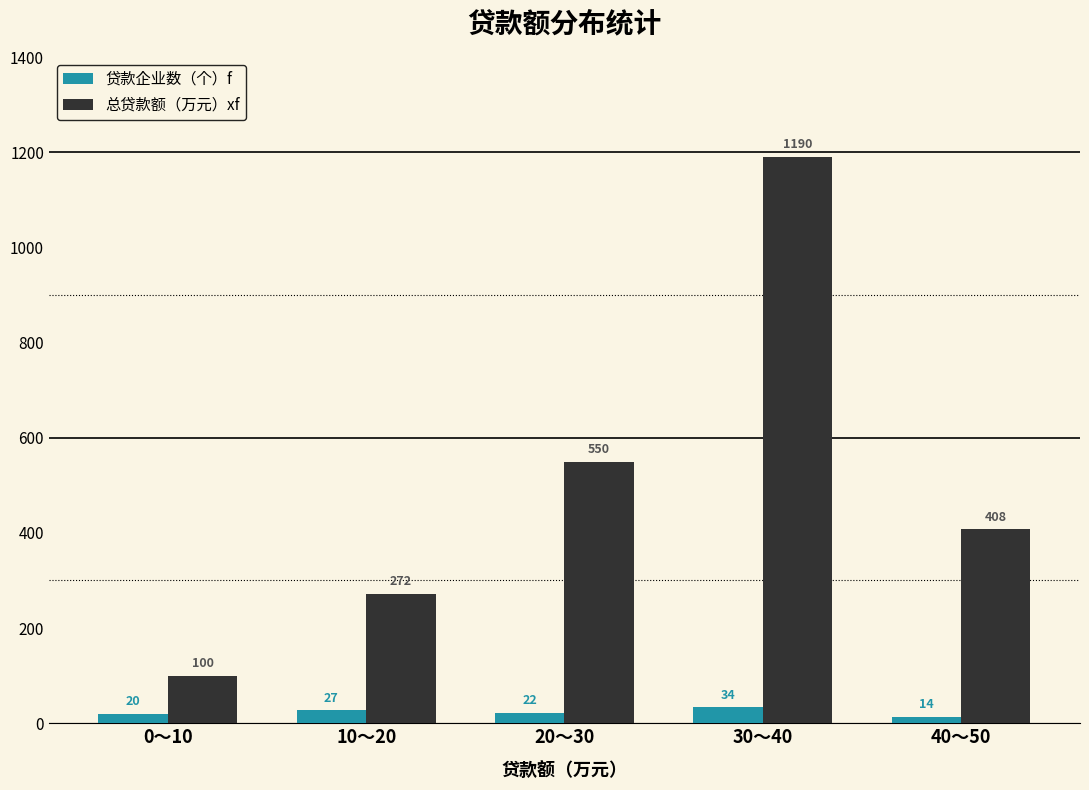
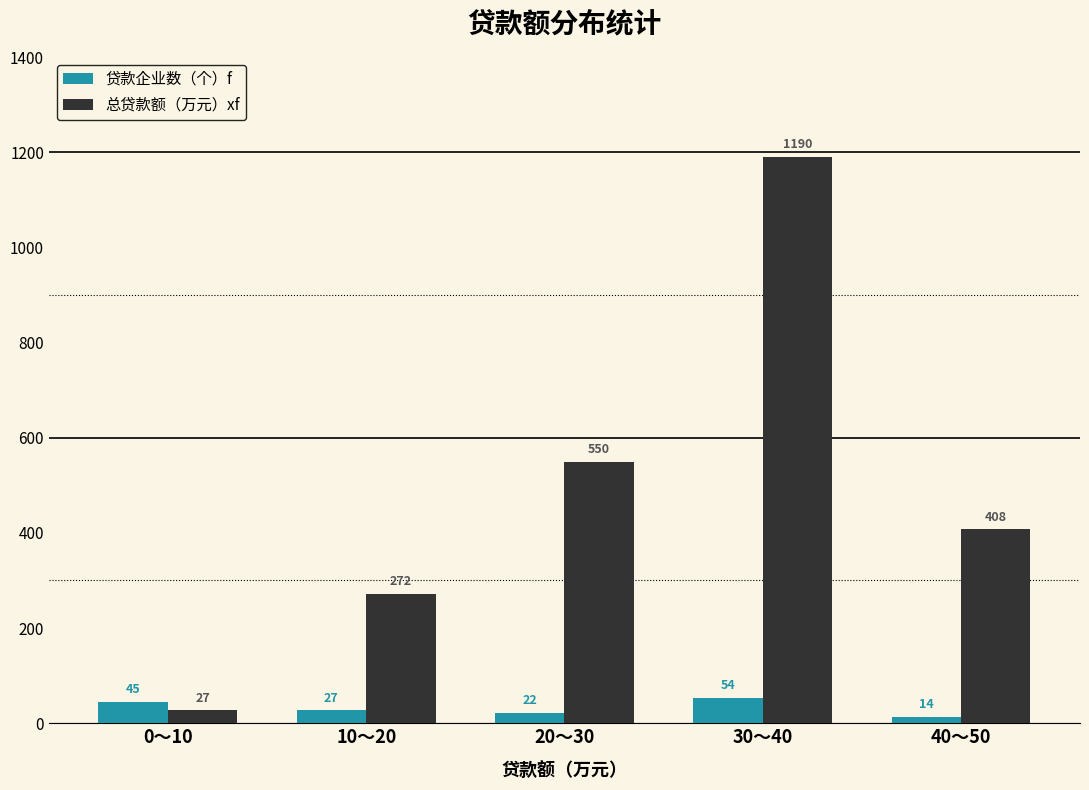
贷款企业数（个）f, 0～10: 20 -> 45
总贷款额（万元）xf, 0～10: 100 -> 27
贷款企业数（个）f, 30～40: 34 -> 54
